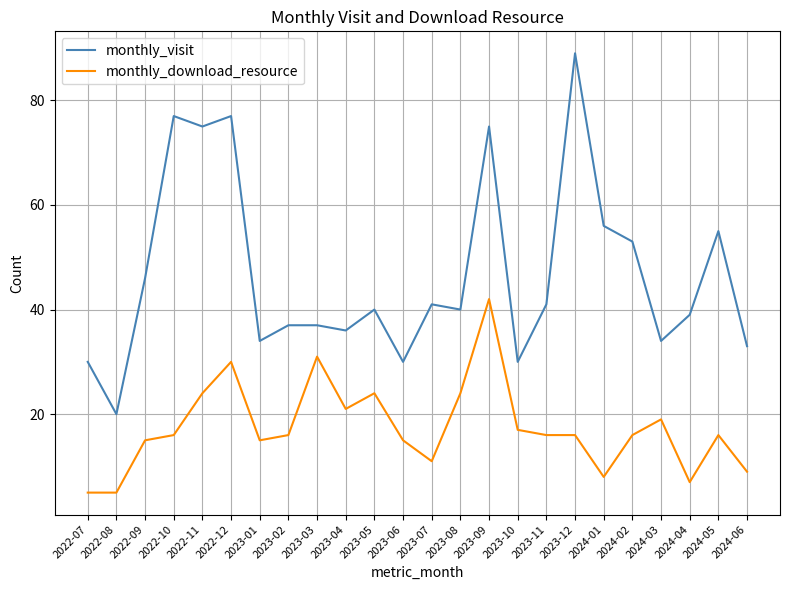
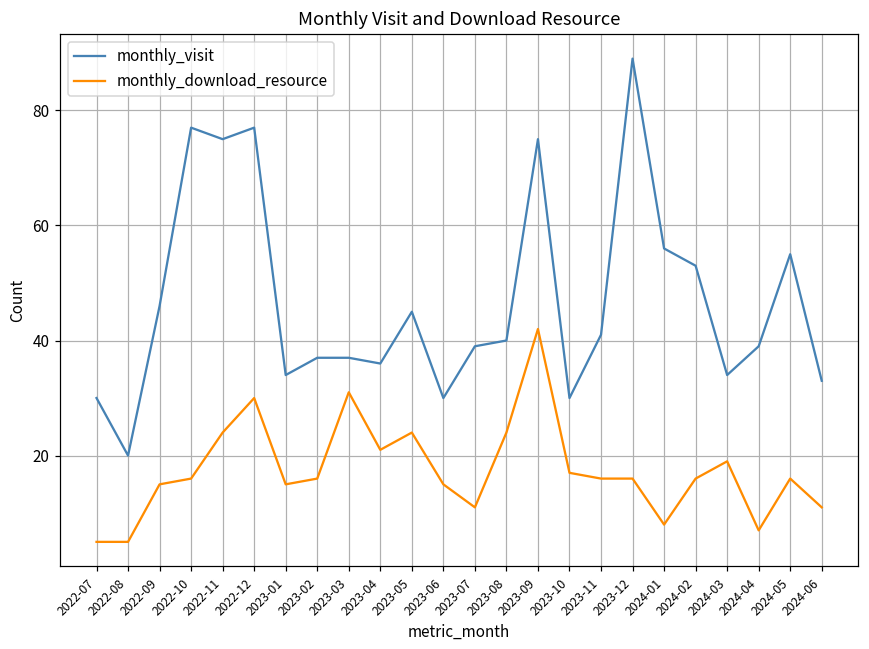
monthly_visit, 2023-05: 40 -> 45
monthly_visit, 2023-07: 41 -> 39
monthly_download_resource, 2024-06: 9 -> 11
